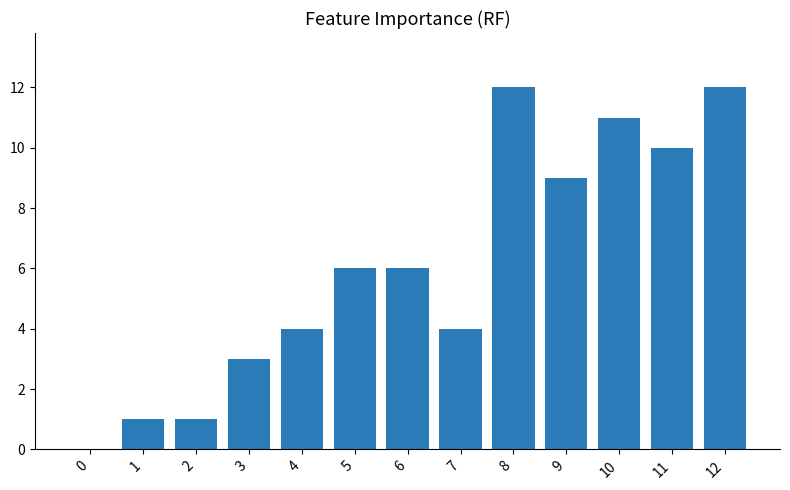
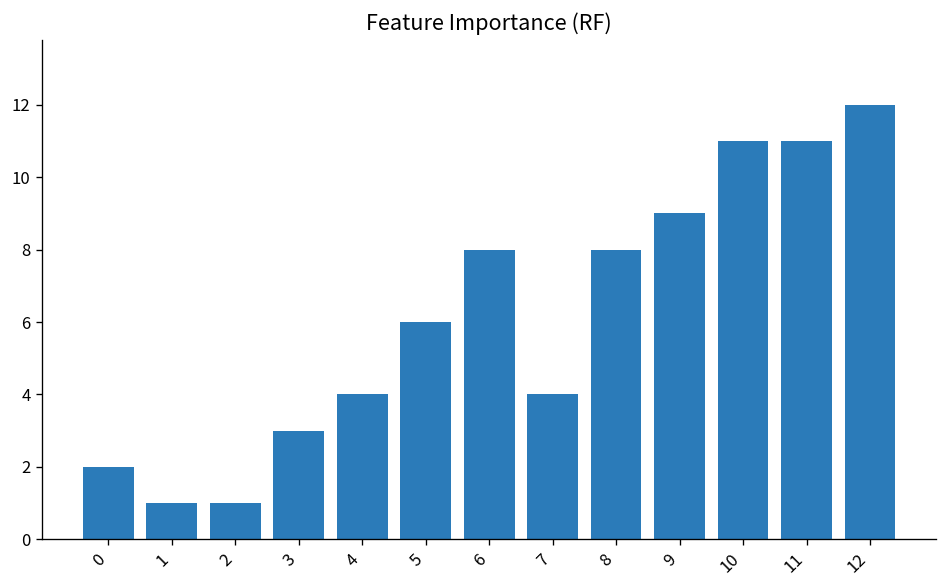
0: 0 -> 2
6: 6 -> 8
8: 12 -> 8
11: 10 -> 11
